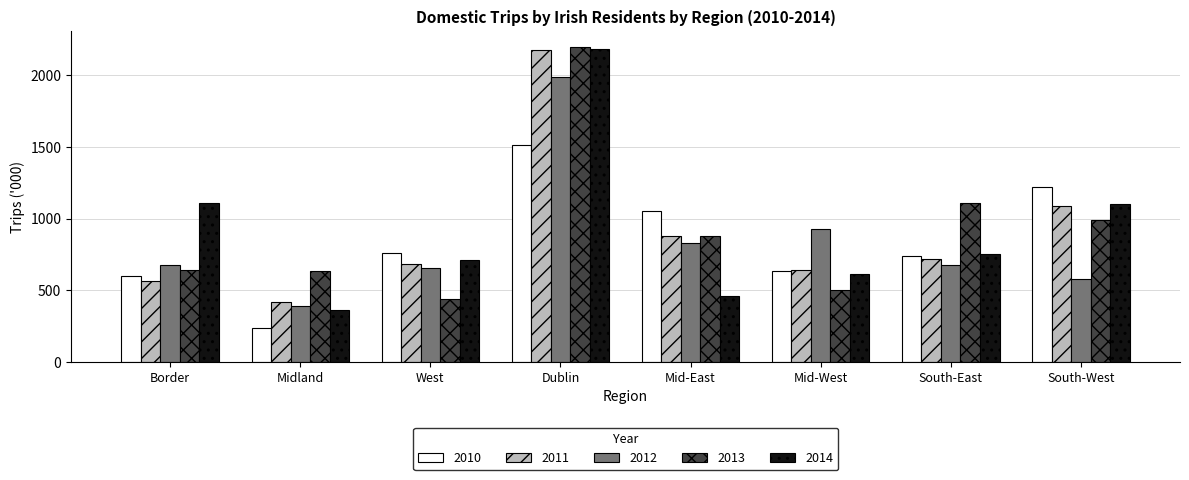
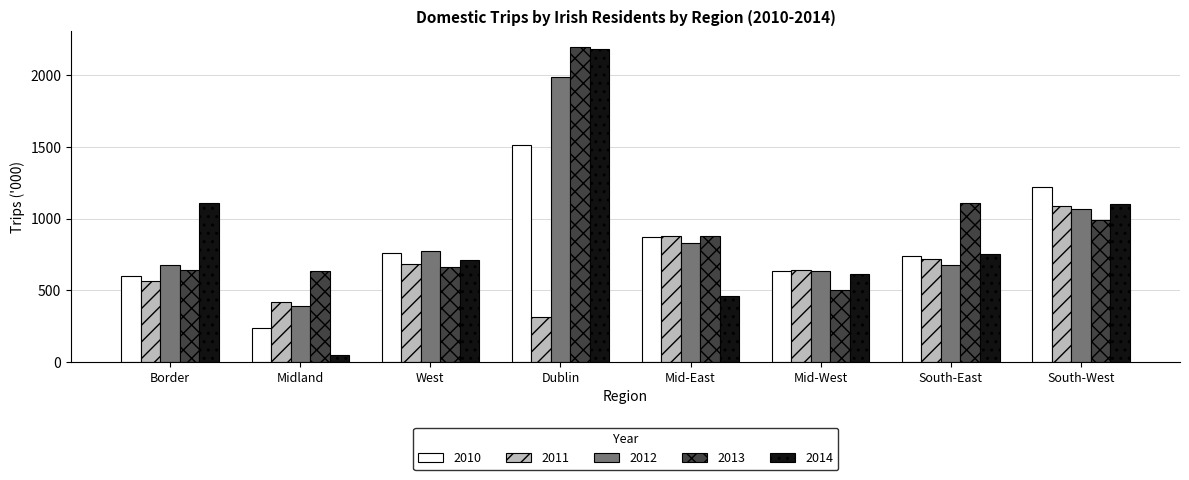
2014, Midland: 360 -> 50
2012, West: 660 -> 770
2013, West: 440 -> 660
2011, Dublin: 2180 -> 320
2010, Mid-East: 1050 -> 870
2012, Mid-West: 930 -> 630
2012, South-West: 580 -> 1070
